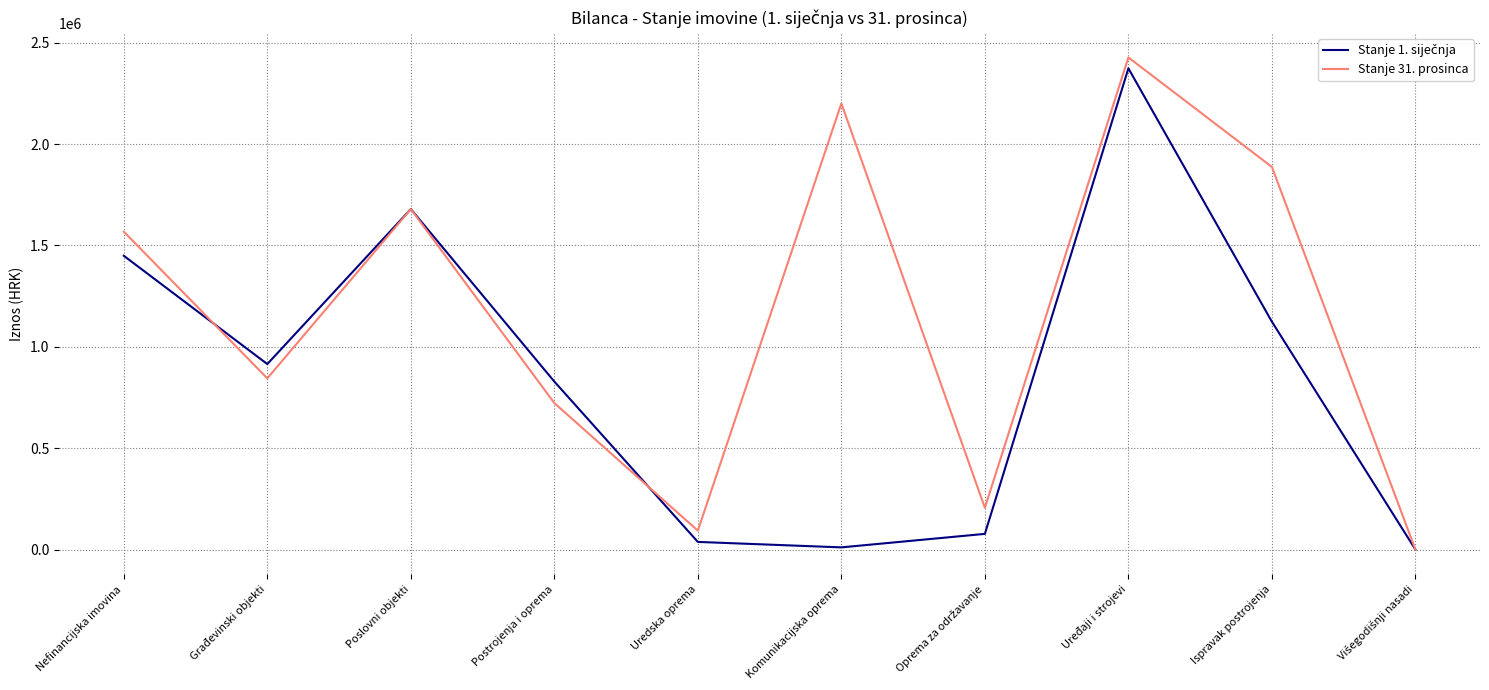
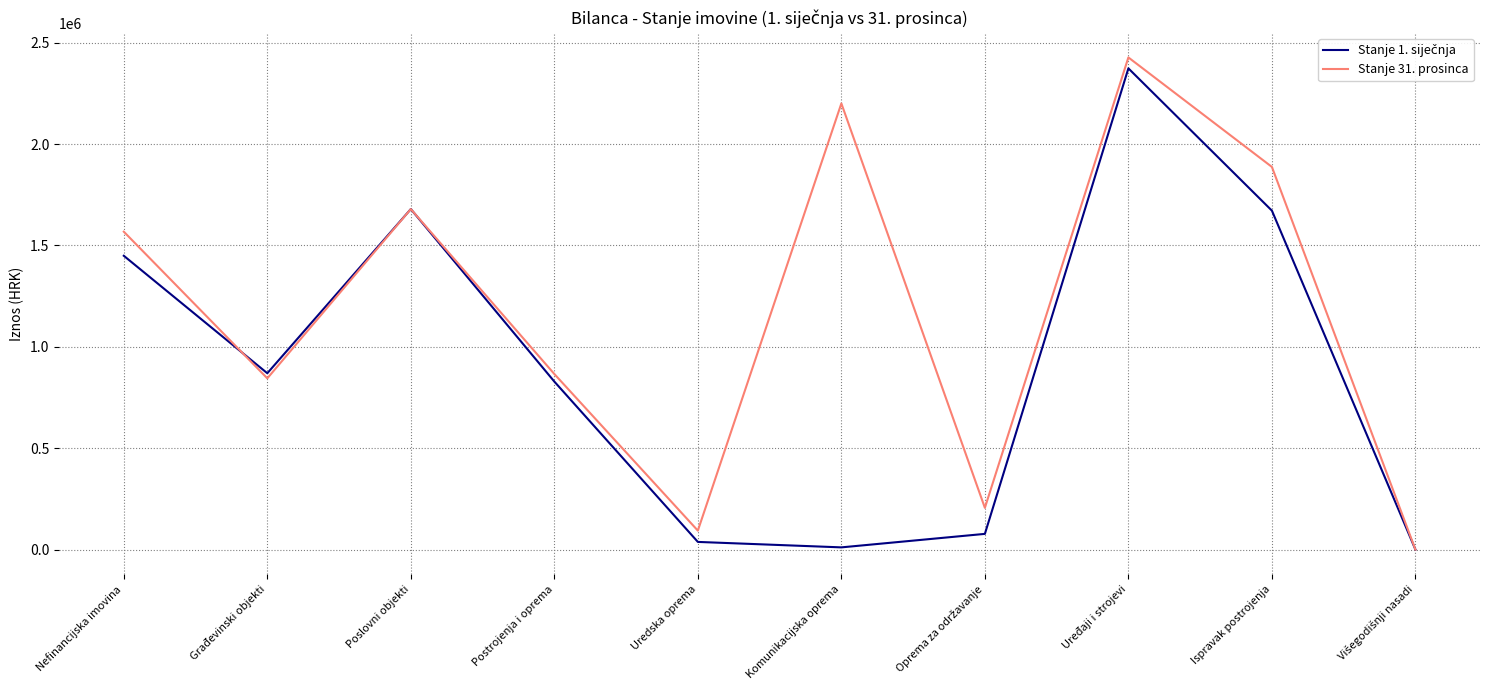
Stanje 1. siječnja, Građevinski objekti: 920000 -> 870000
Stanje 31. prosinca, Postrojenja i oprema: 720000 -> 870000
Stanje 1. siječnja, Ispravak postrojenja: 1120000 -> 1670000
